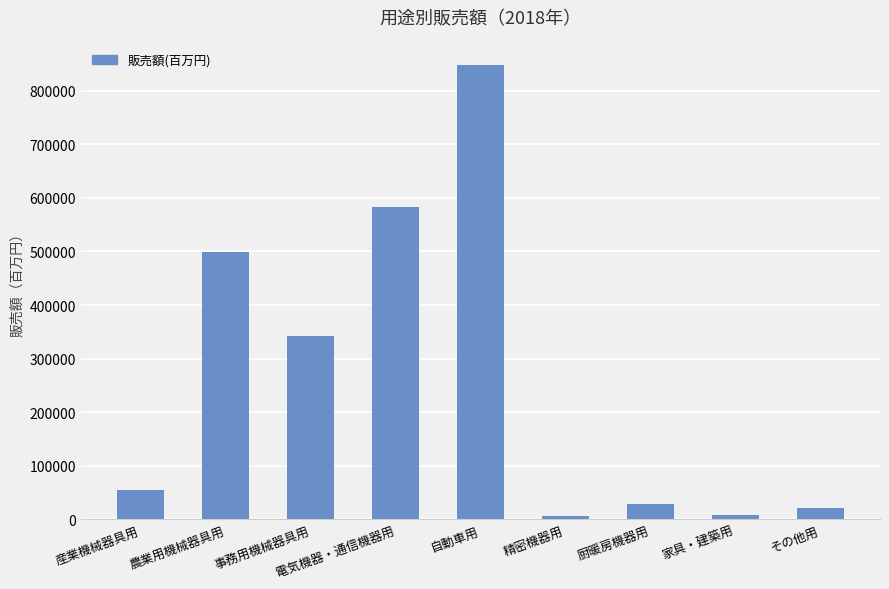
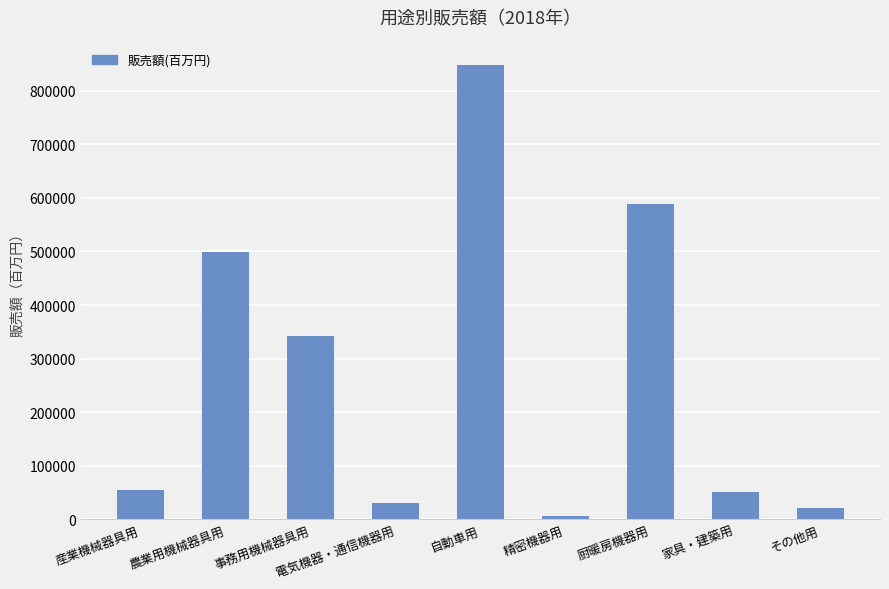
電気機器・通信機器用: 580000 -> 30000
厨暖房機器用: 30000 -> 590000
家具・建築用: 10000 -> 50000
